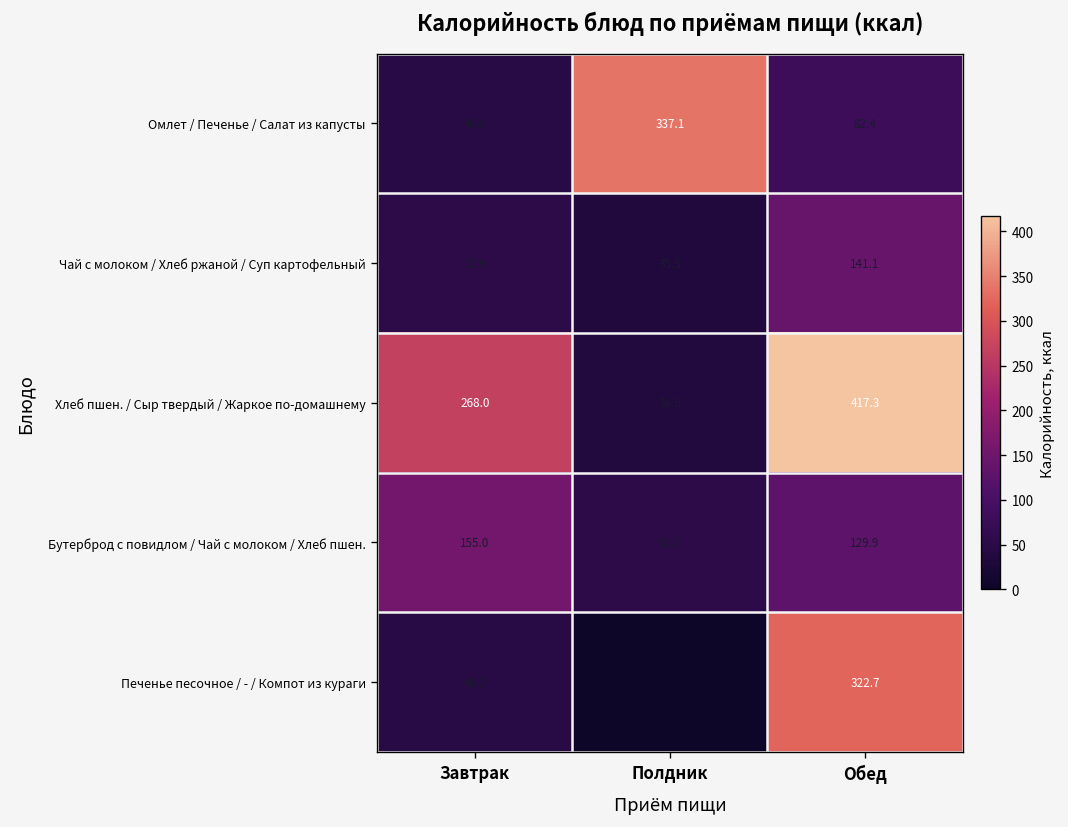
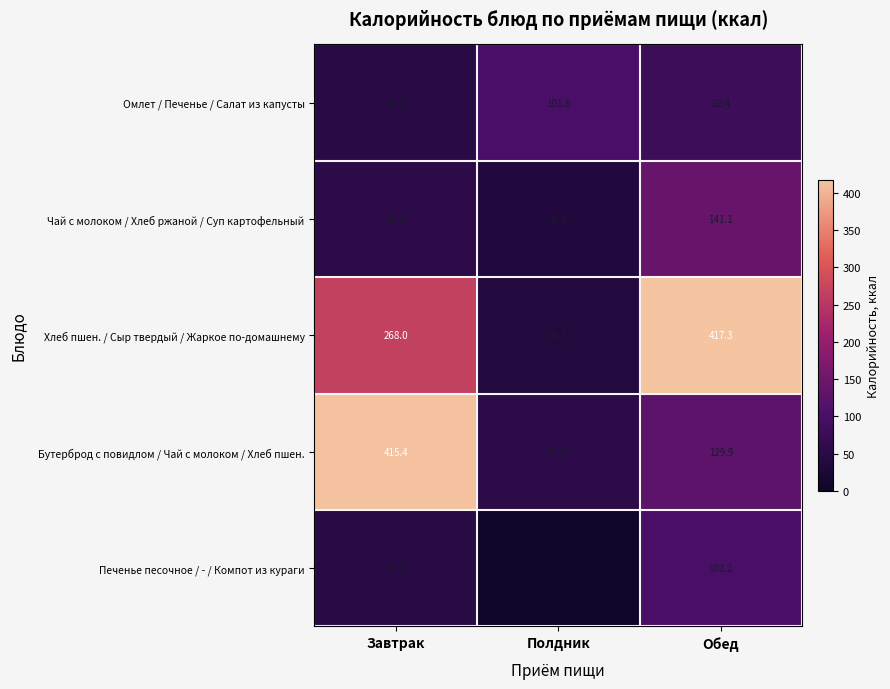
Омлет / Печенье / Салат из капусты, Полдник: 337.1 -> 101.6
Бутерброд с повидлом / Чай с молоком / Хлеб пшен., Завтрак: 155.0 -> 415.4
Печенье песочное / - / Компот из кураги, Обед: 322.7 -> 102.2
